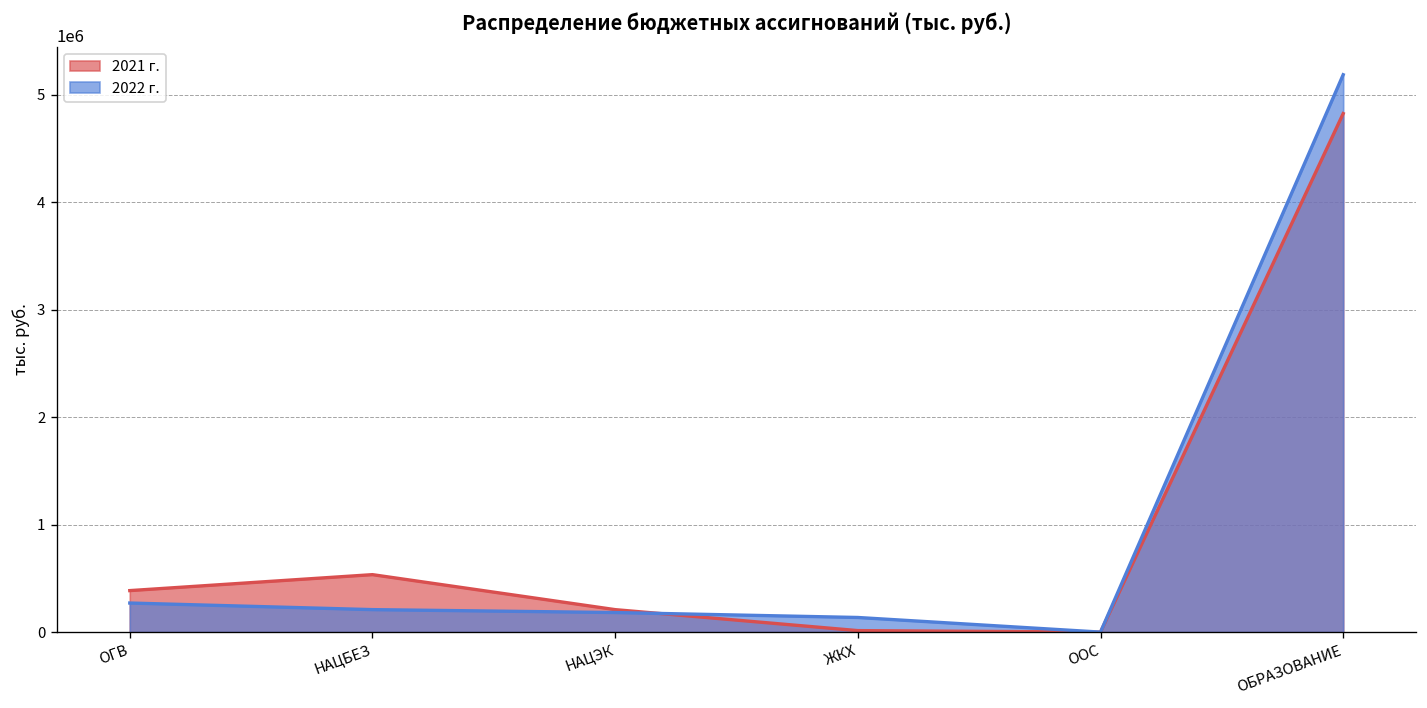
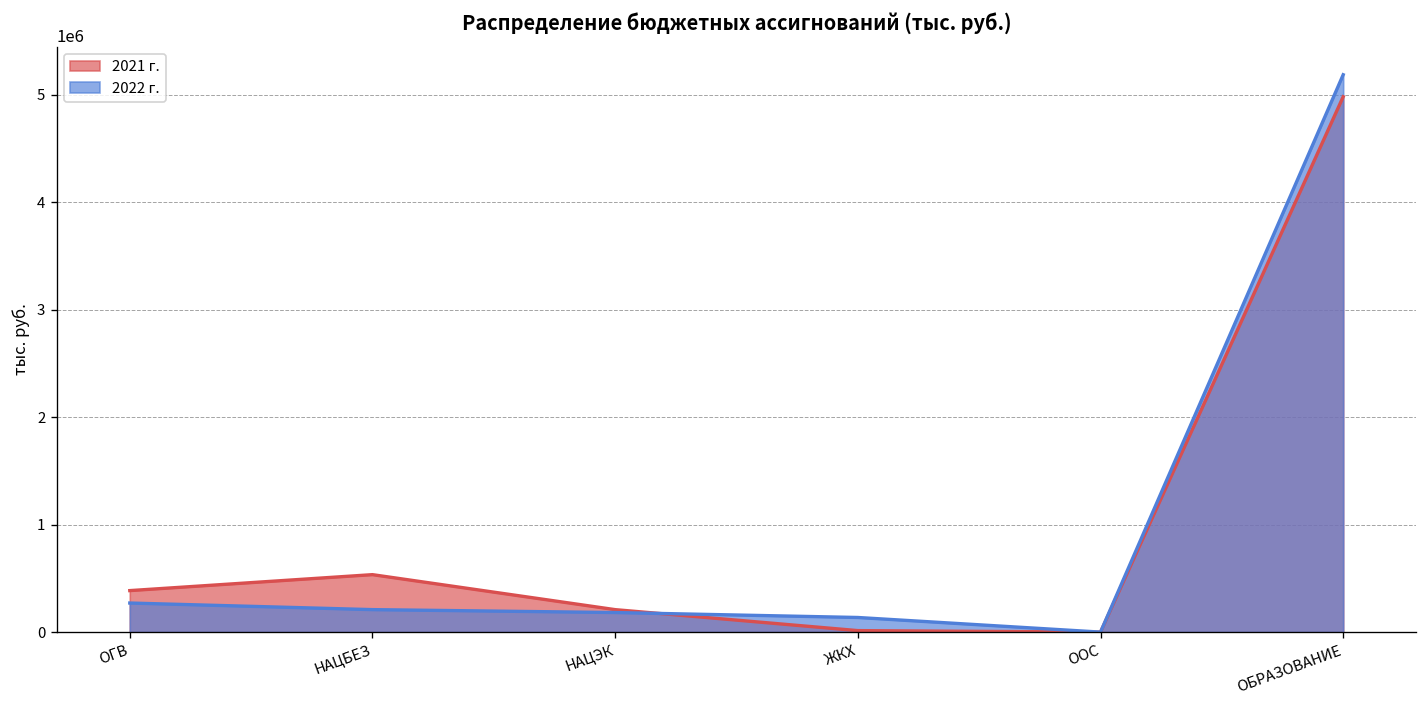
2021 г., ОБРАЗОВАНИЕ: 4800000 -> 5000000
